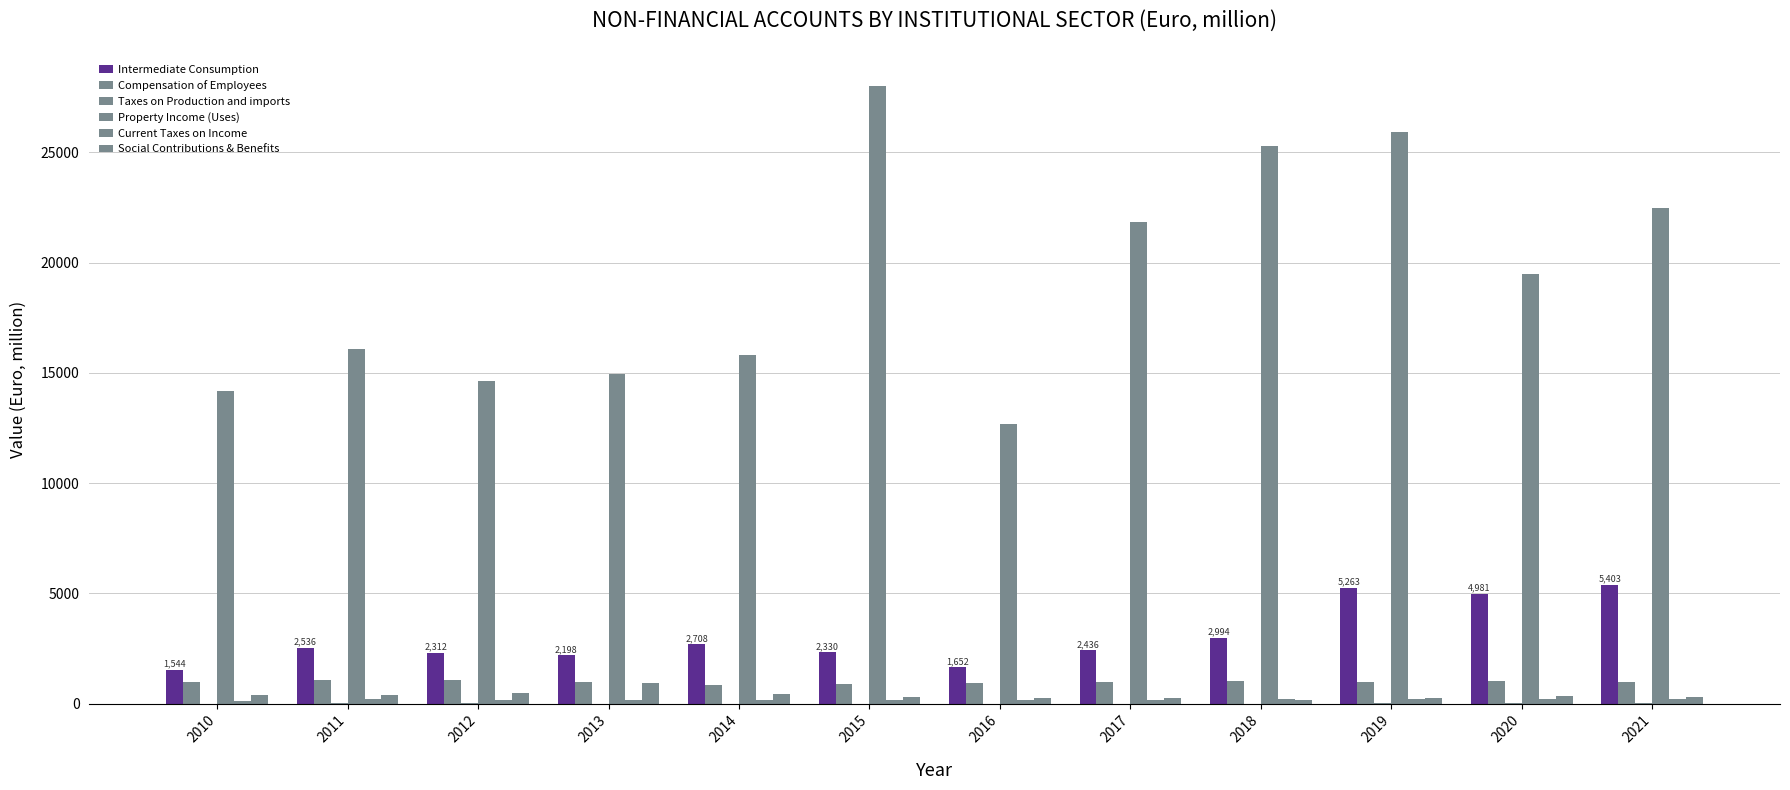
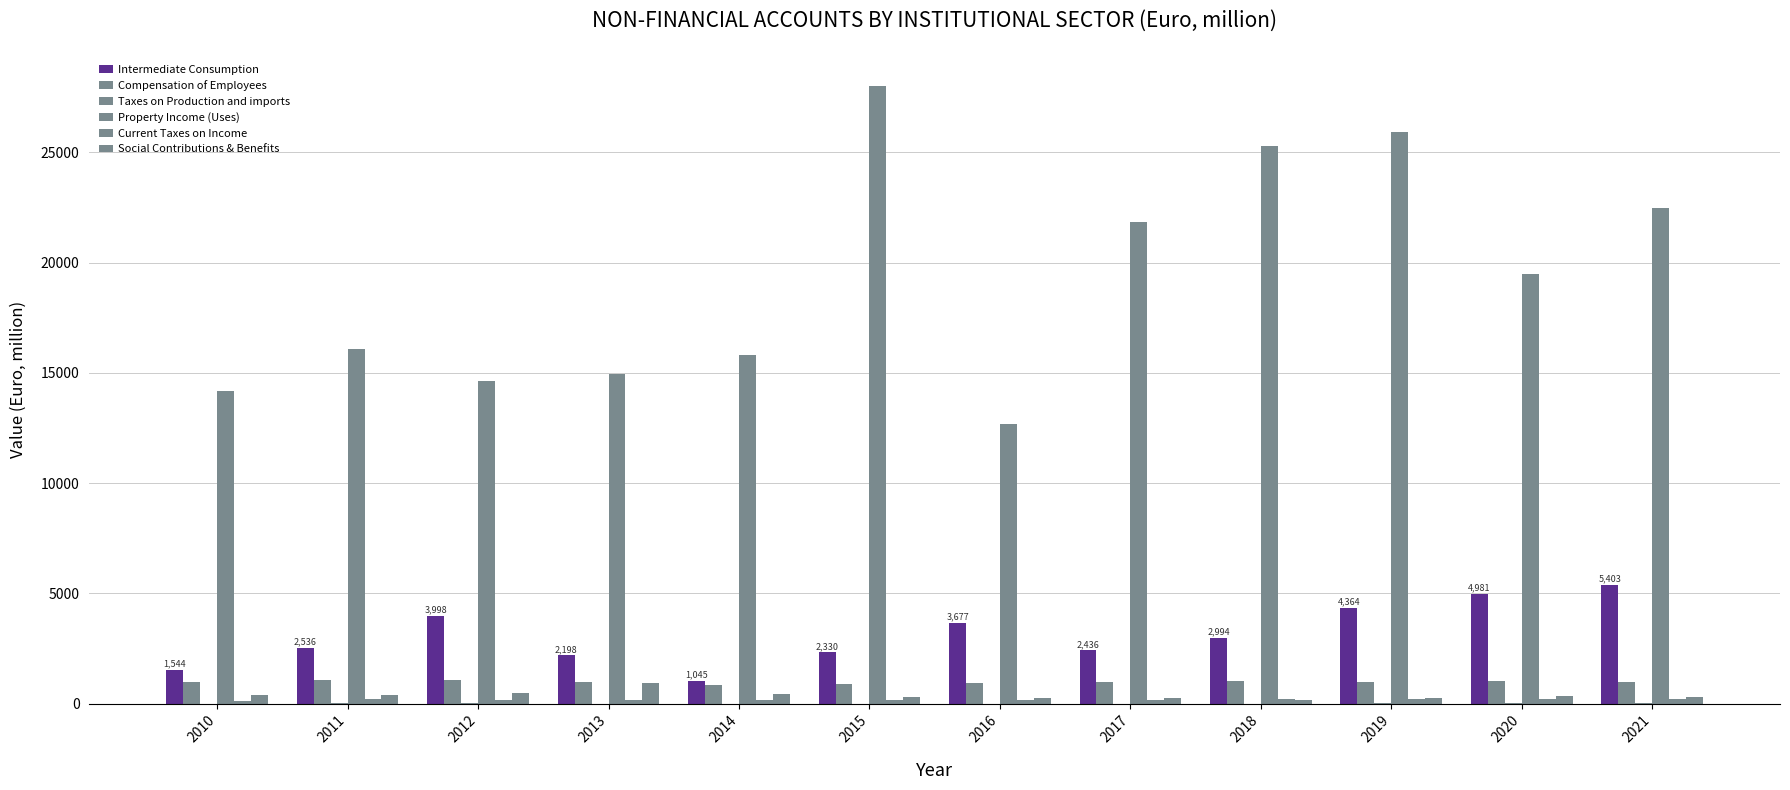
Intermediate Consumption, 2012: 2,312 -> 3,998
Intermediate Consumption, 2014: 2,708 -> 1,045
Intermediate Consumption, 2016: 1,652 -> 3,677
Intermediate Consumption, 2019: 5,263 -> 4,364
